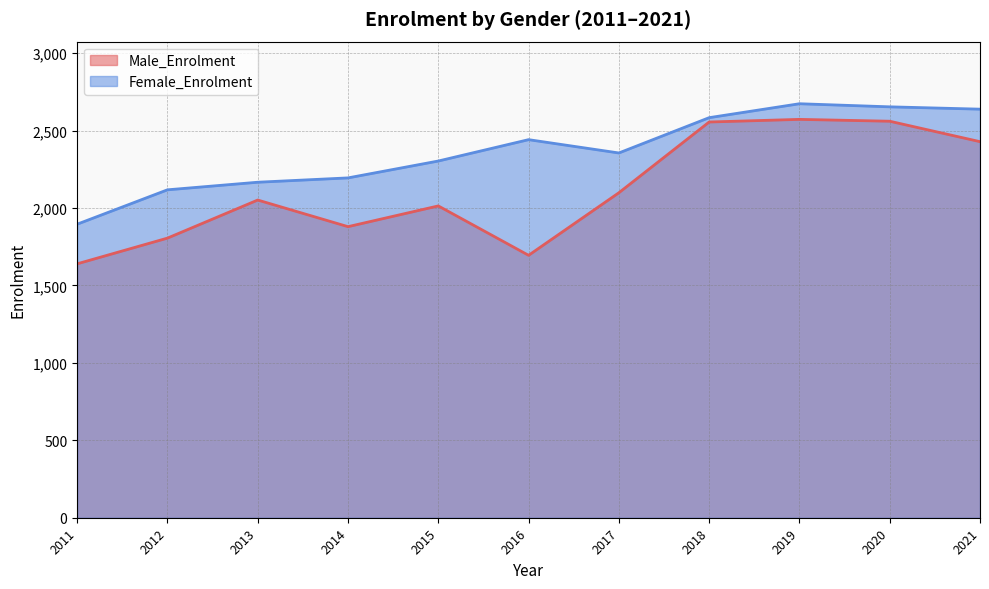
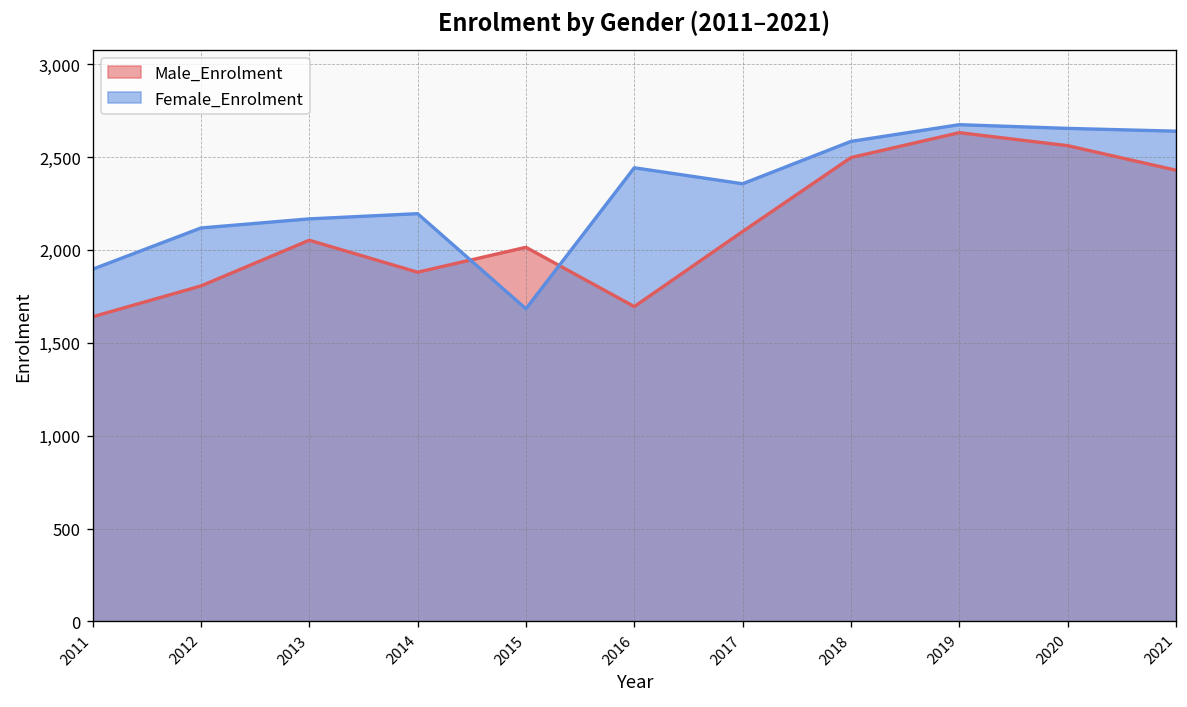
Female_Enrolment, 2015: 2,300 -> 1,680
Male_Enrolment, 2018: 2,560 -> 2,500
Male_Enrolment, 2019: 2,570 -> 2,630
